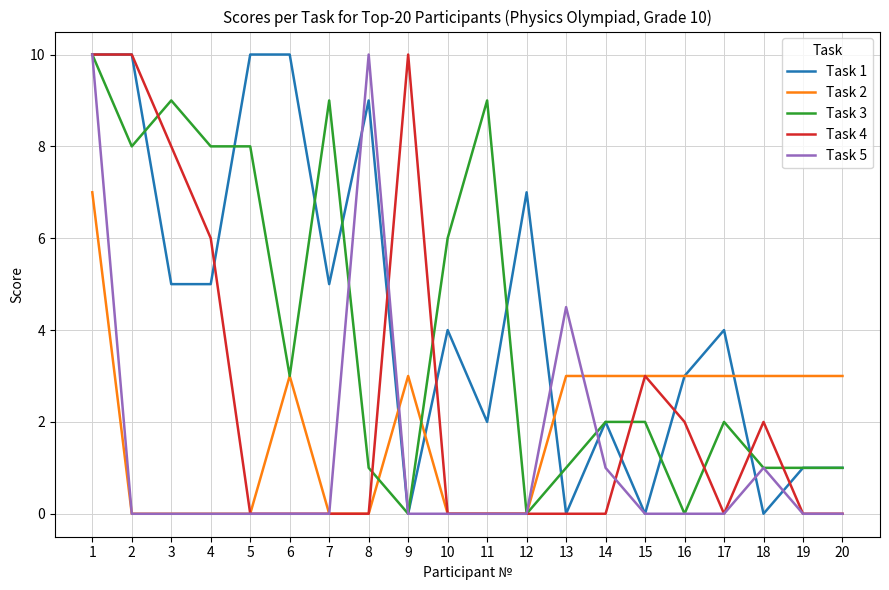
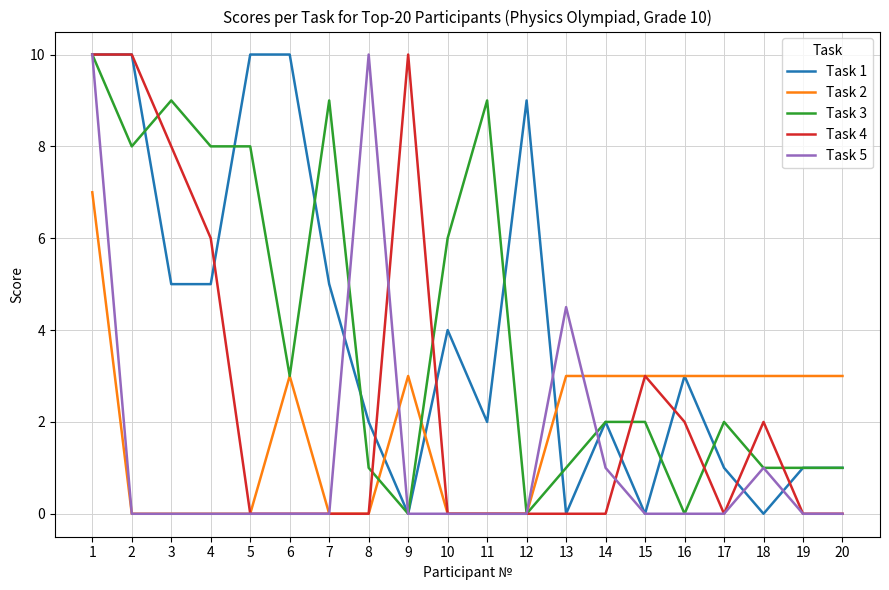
Task 1, 8: 9 -> 2
Task 1, 12: 7 -> 9
Task 1, 17: 4 -> 1
